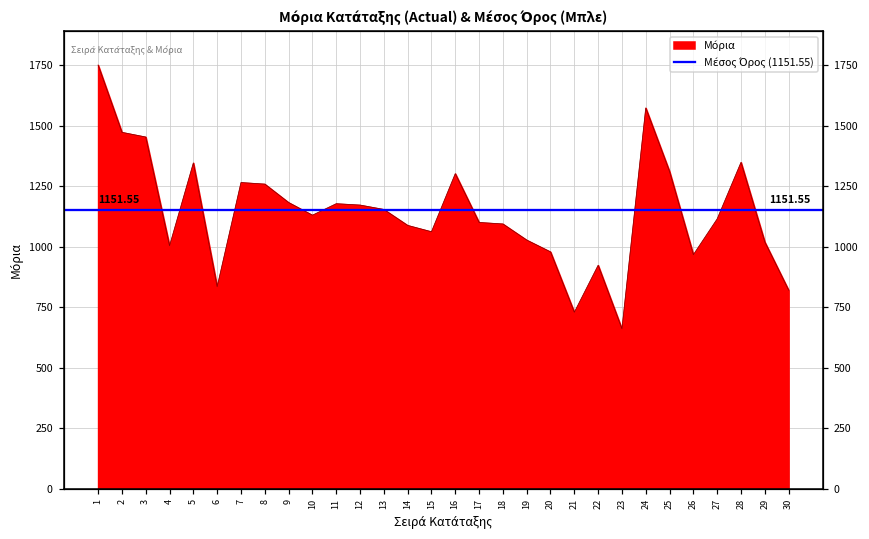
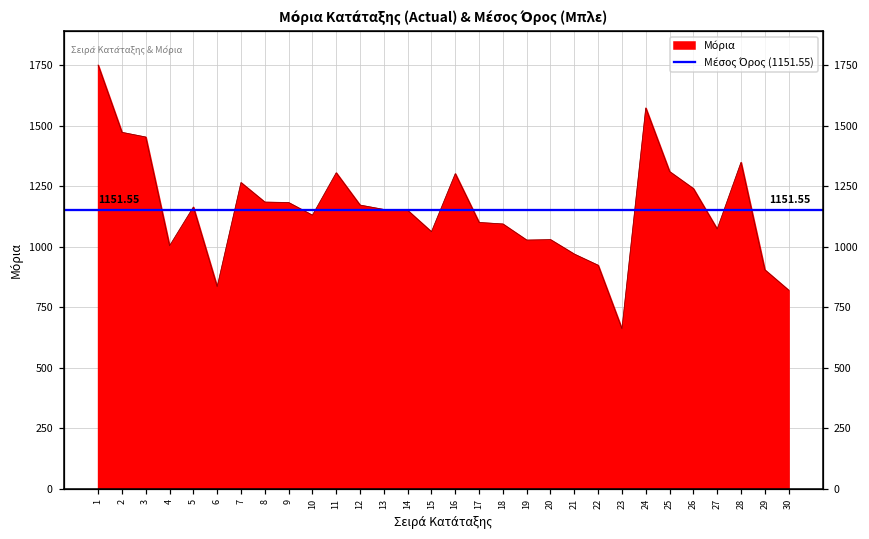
5: 1350 -> 1160
8: 1260 -> 1180
11: 1180 -> 1310
14: 1090 -> 1150
20: 980 -> 1030
21: 730 -> 970
26: 970 -> 1240
27: 1110 -> 1070
29: 1020 -> 900
